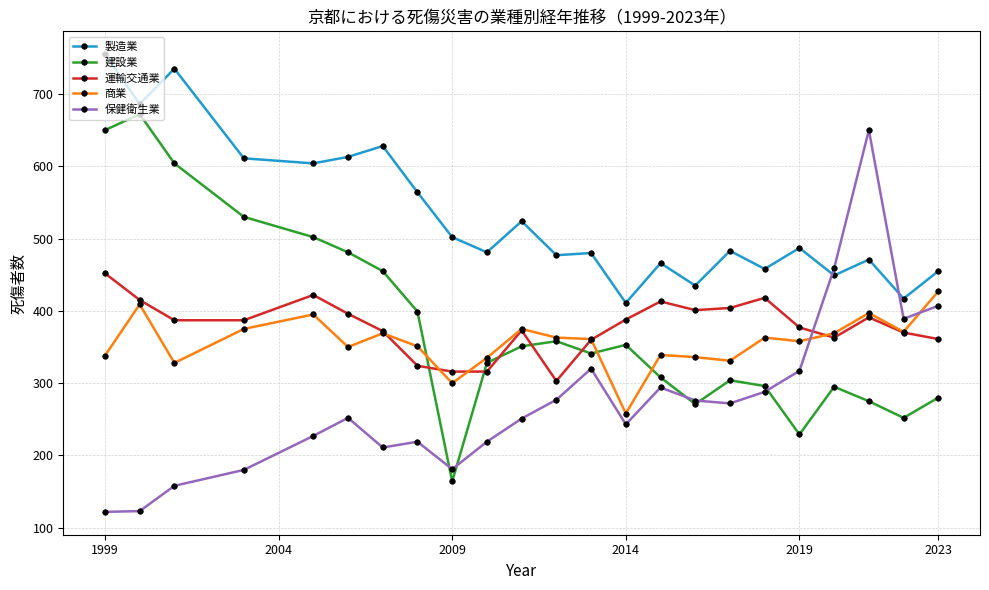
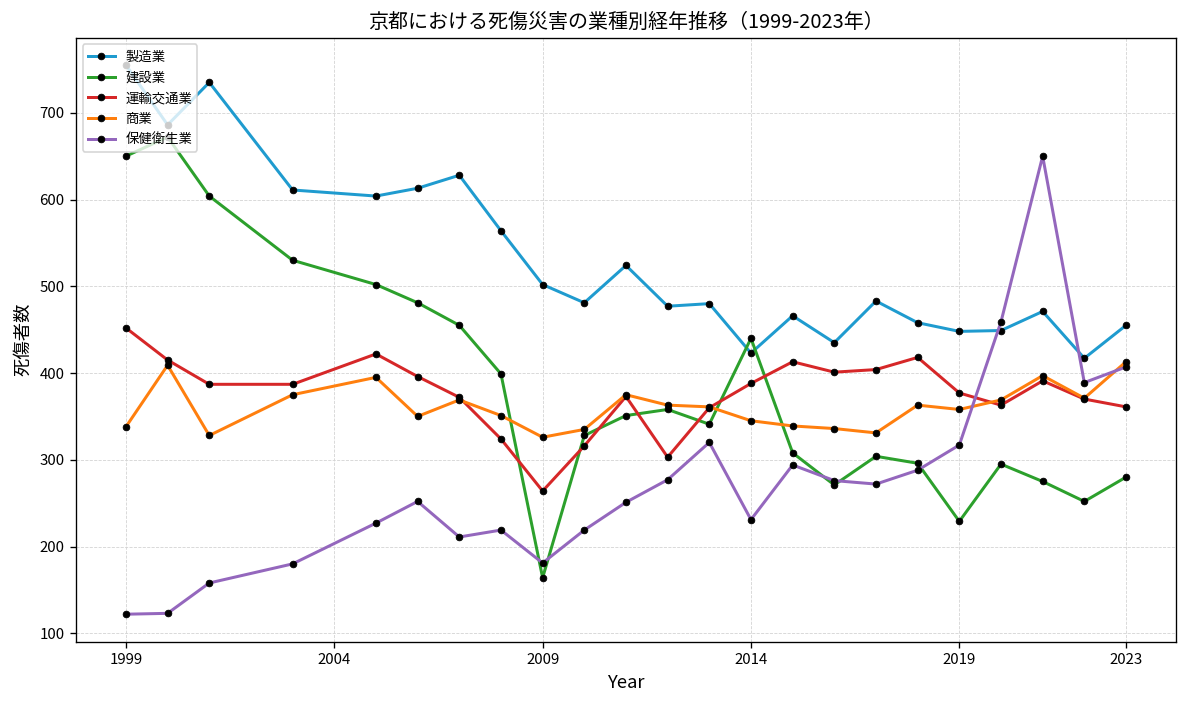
運輸交通業, 2009: 320 -> 260
商業, 2009: 300 -> 330
製造業, 2014: 410 -> 420
建設業, 2014: 350 -> 440
商業, 2014: 260 -> 350
保健衛生業, 2014: 240 -> 230
製造業, 2019: 490 -> 450
商業, 2023: 430 -> 410
